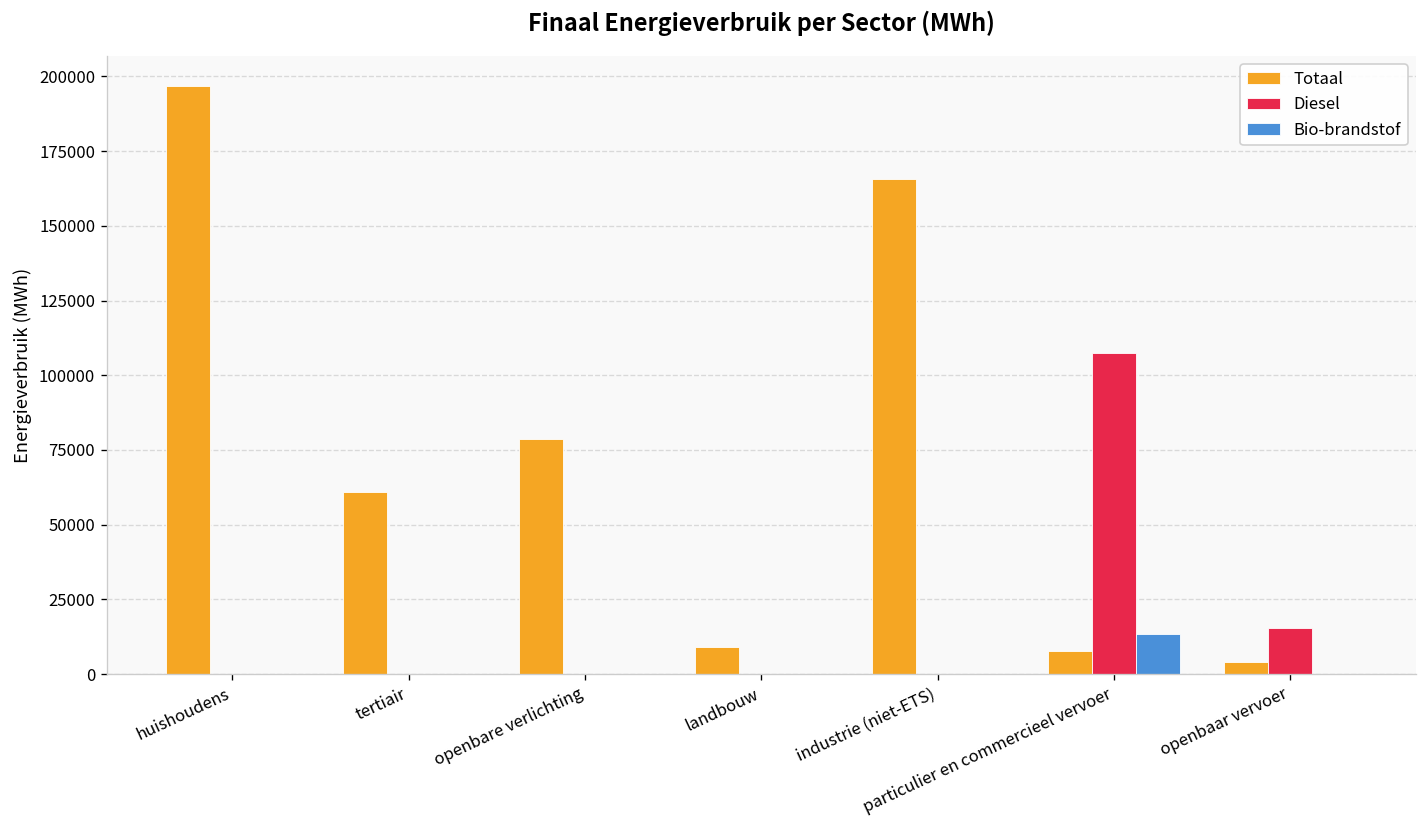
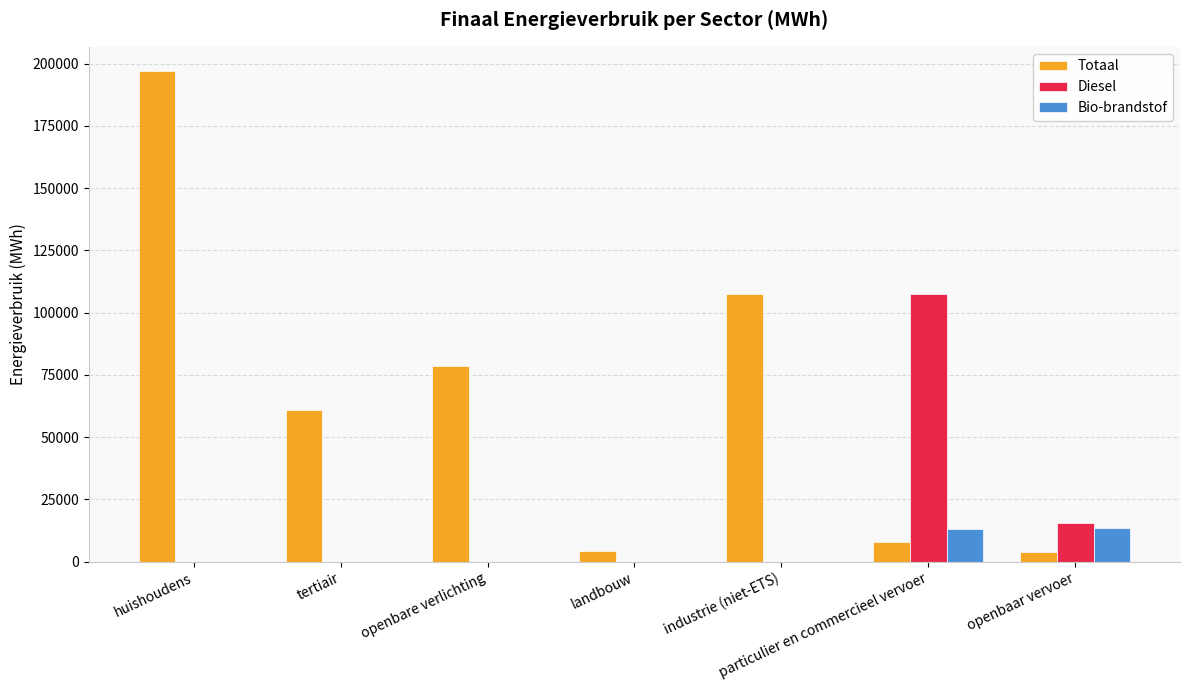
Totaal, landbouw: 9000 -> 4000
Totaal, industrie (niet-ETS): 166000 -> 108000
Bio-brandstof, openbaar vervoer: 0 -> 14000
